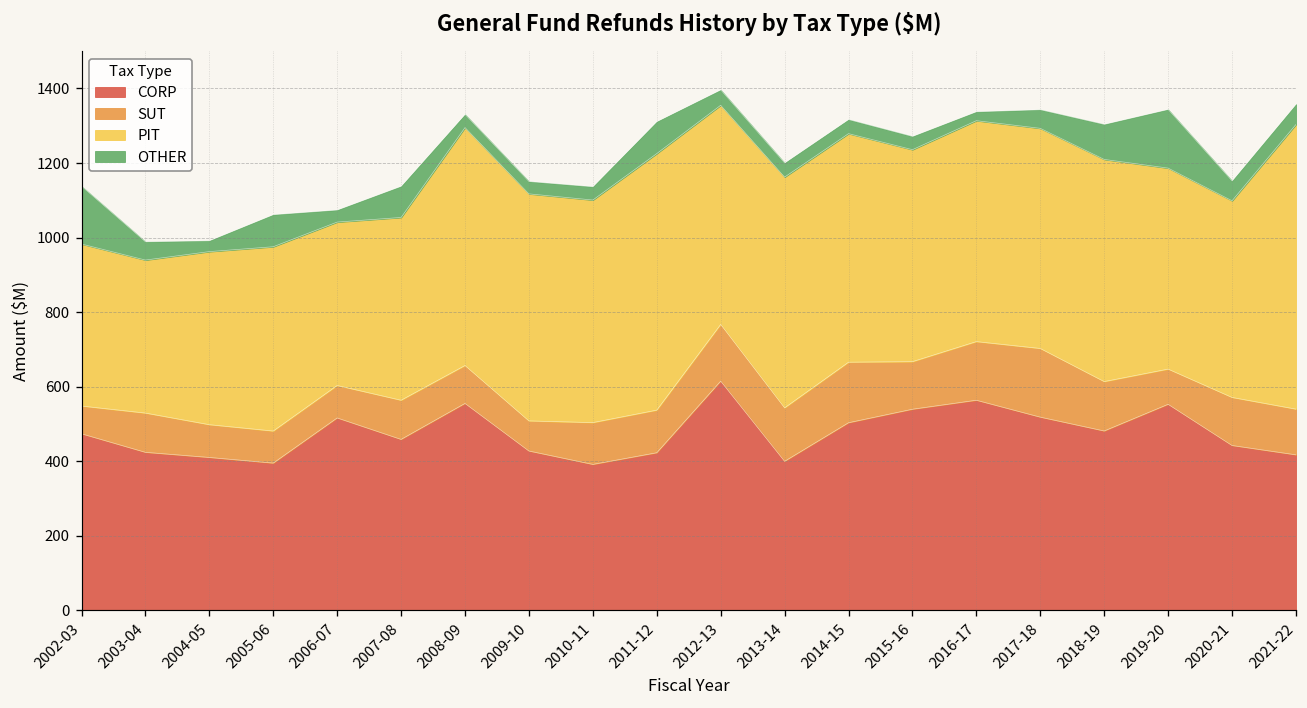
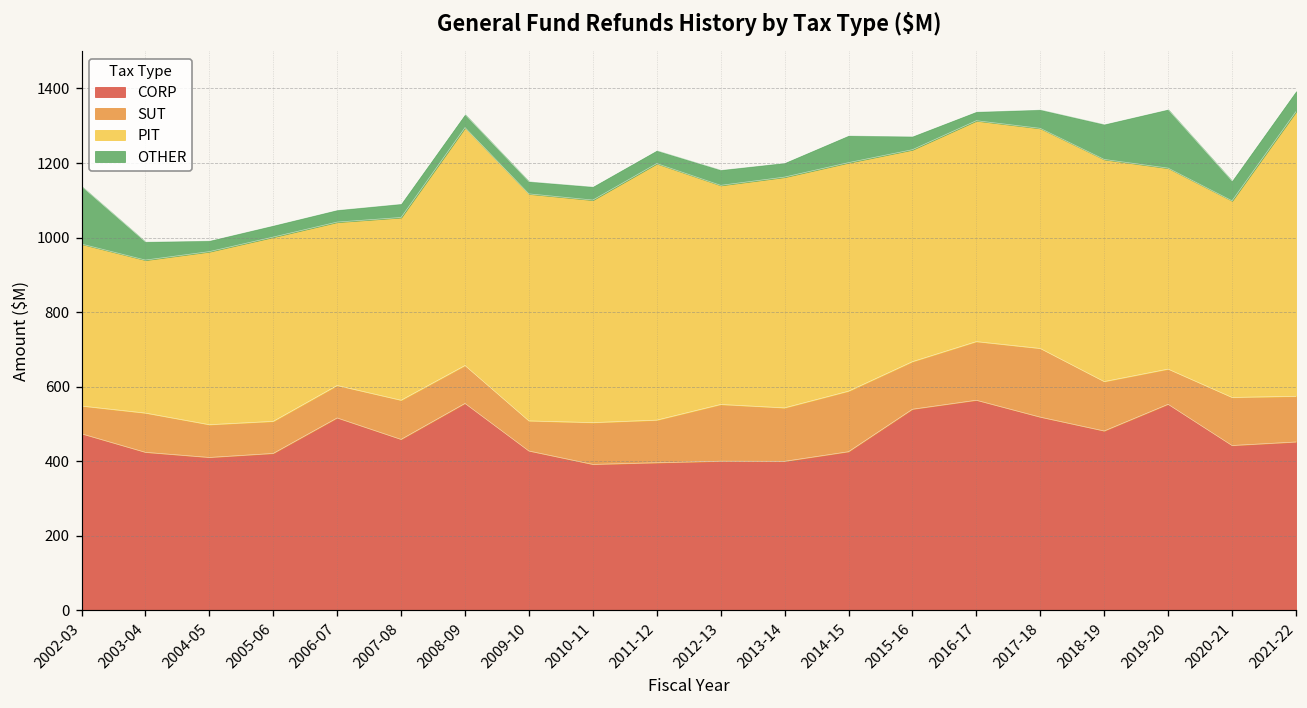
CORP, 2005-06: 400 -> 420
OTHER, 2005-06: 90 -> 30
OTHER, 2007-08: 80 -> 40
CORP, 2011-12: 420 -> 400
OTHER, 2011-12: 90 -> 30
CORP, 2012-13: 620 -> 400
CORP, 2014-15: 500 -> 430
OTHER, 2014-15: 40 -> 70
CORP, 2021-22: 420 -> 450
